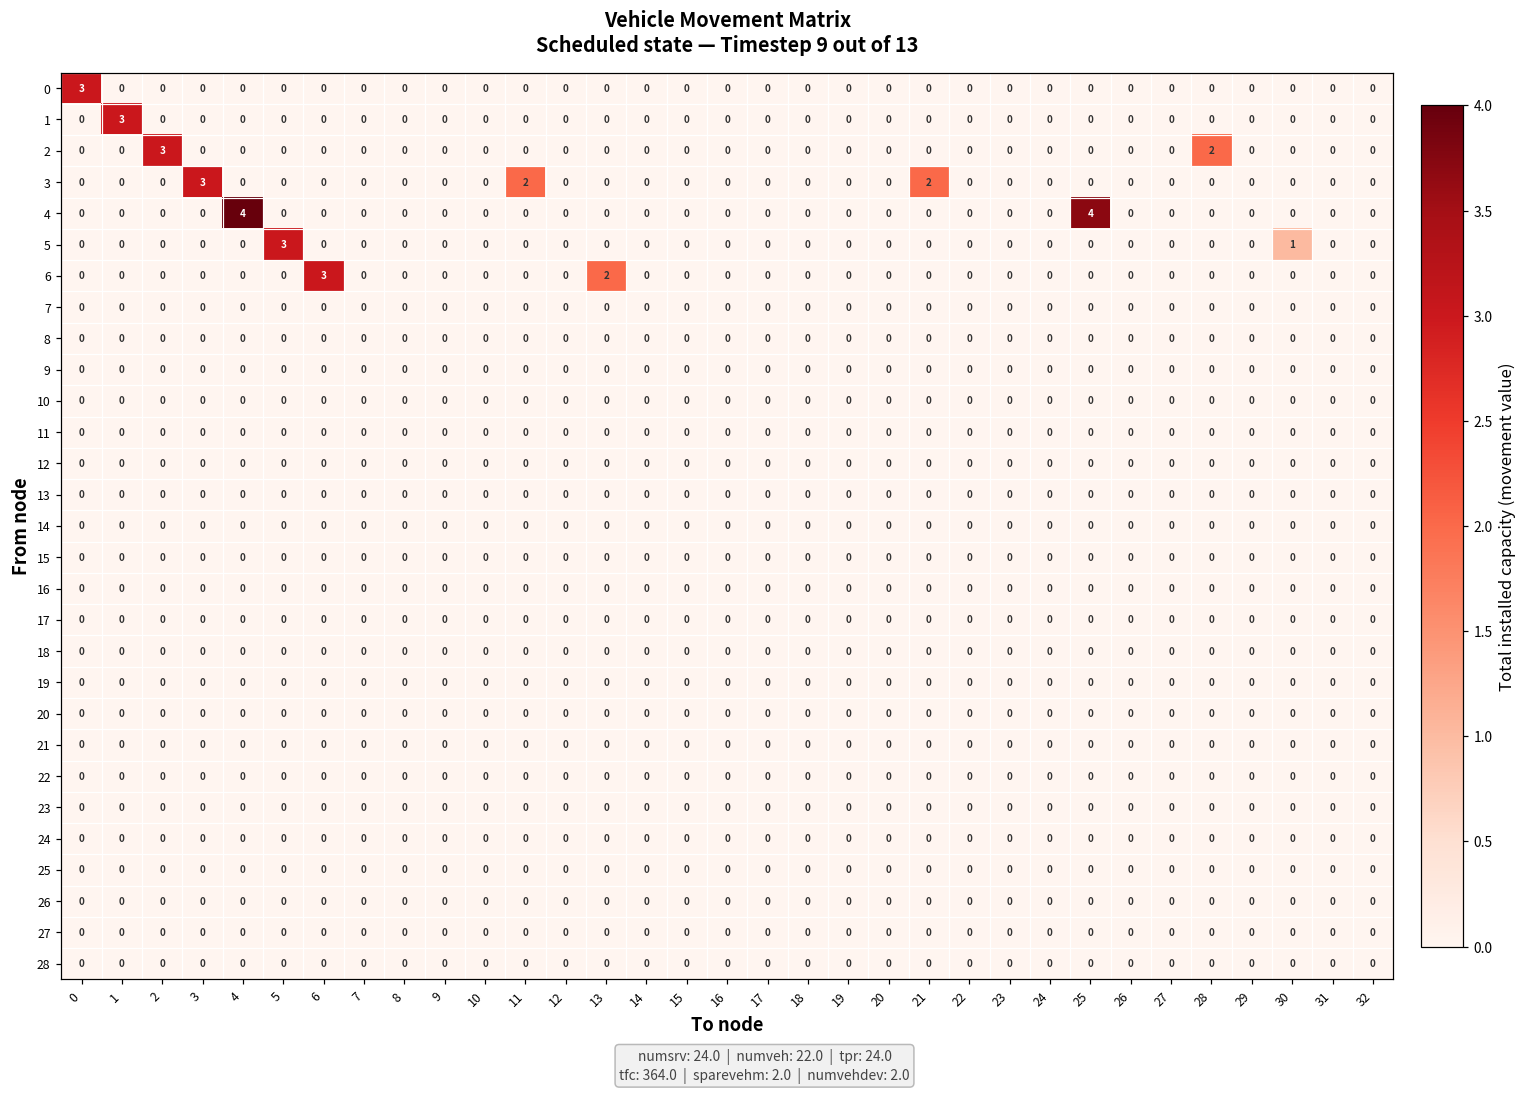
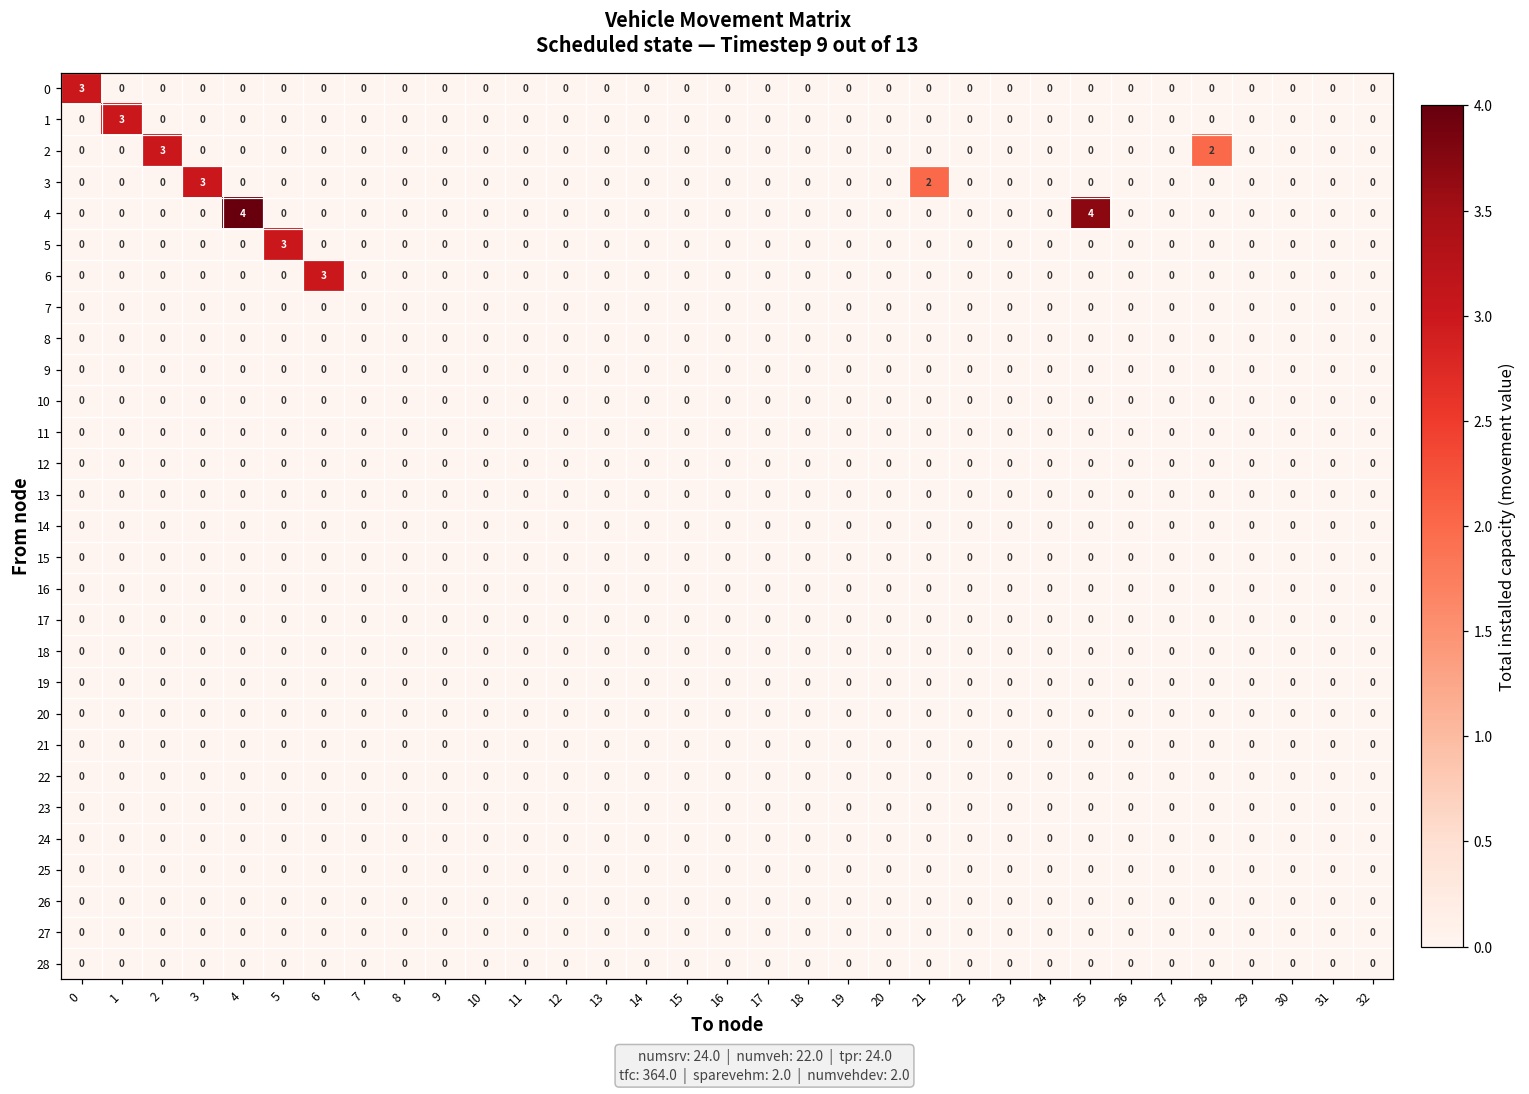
3, 11: 2 -> 0
5, 30: 1 -> 0
6, 13: 2 -> 0
